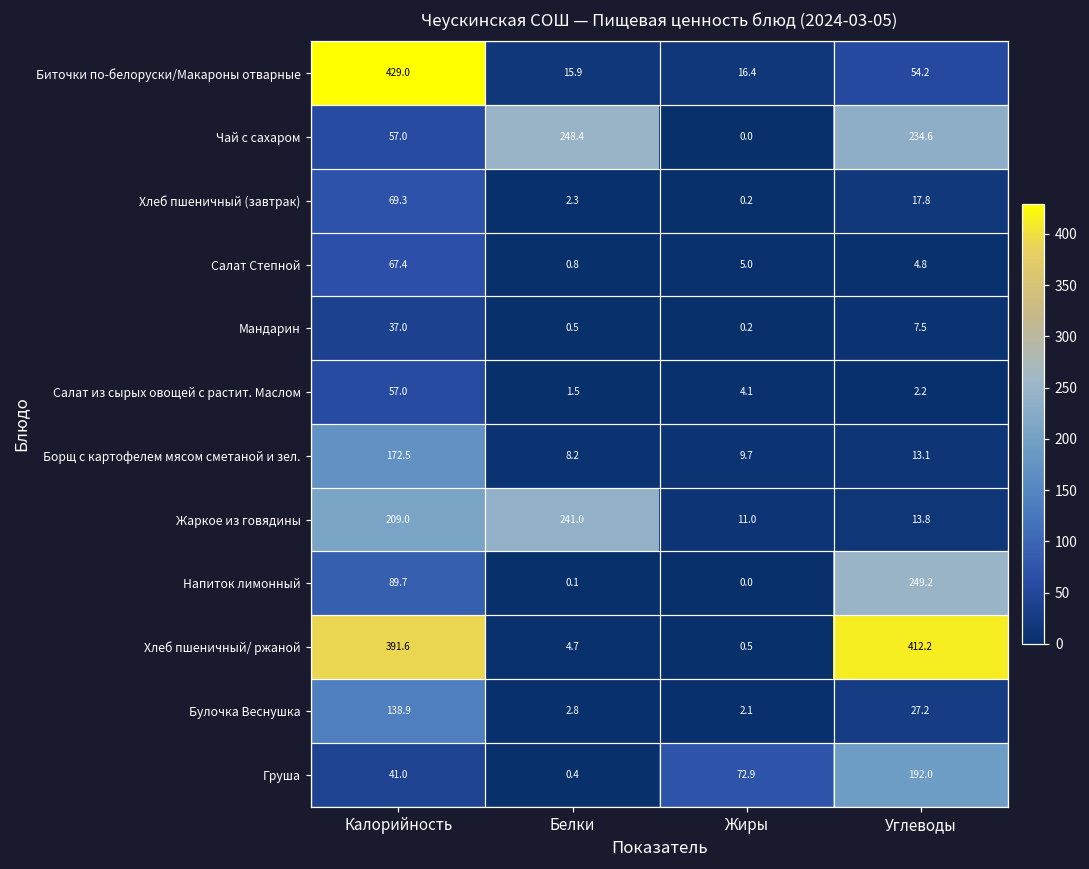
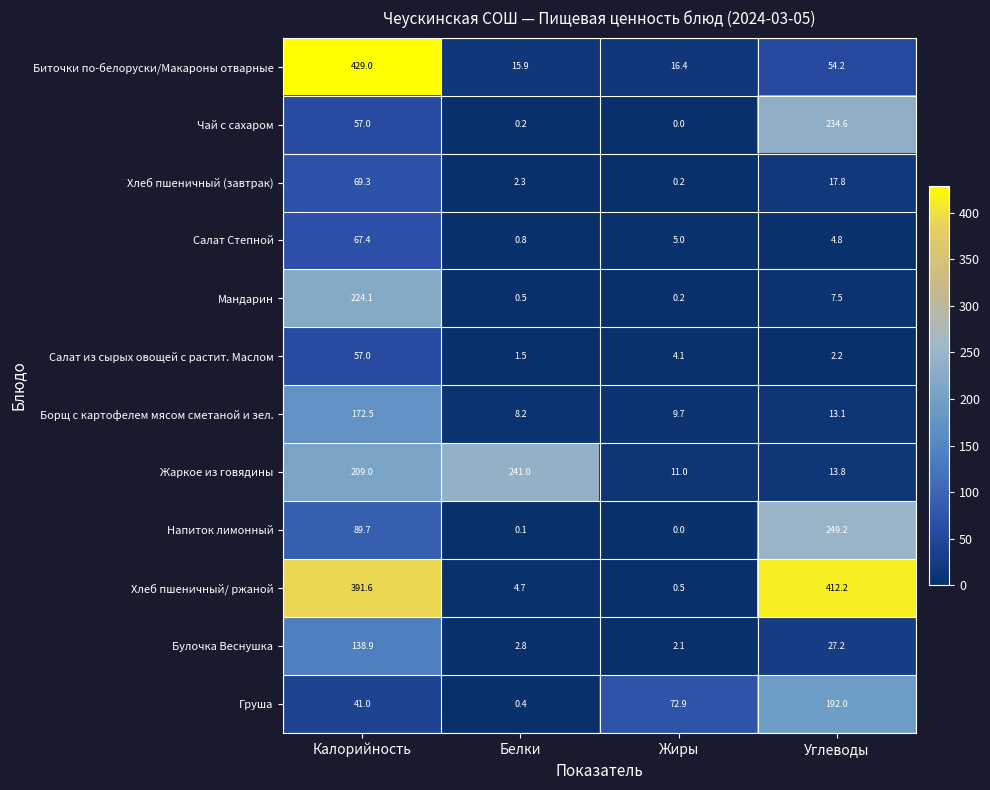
Чай с сахаром, Белки: 248.4 -> 0.2
Мандарин, Калорийность: 37.0 -> 224.1
